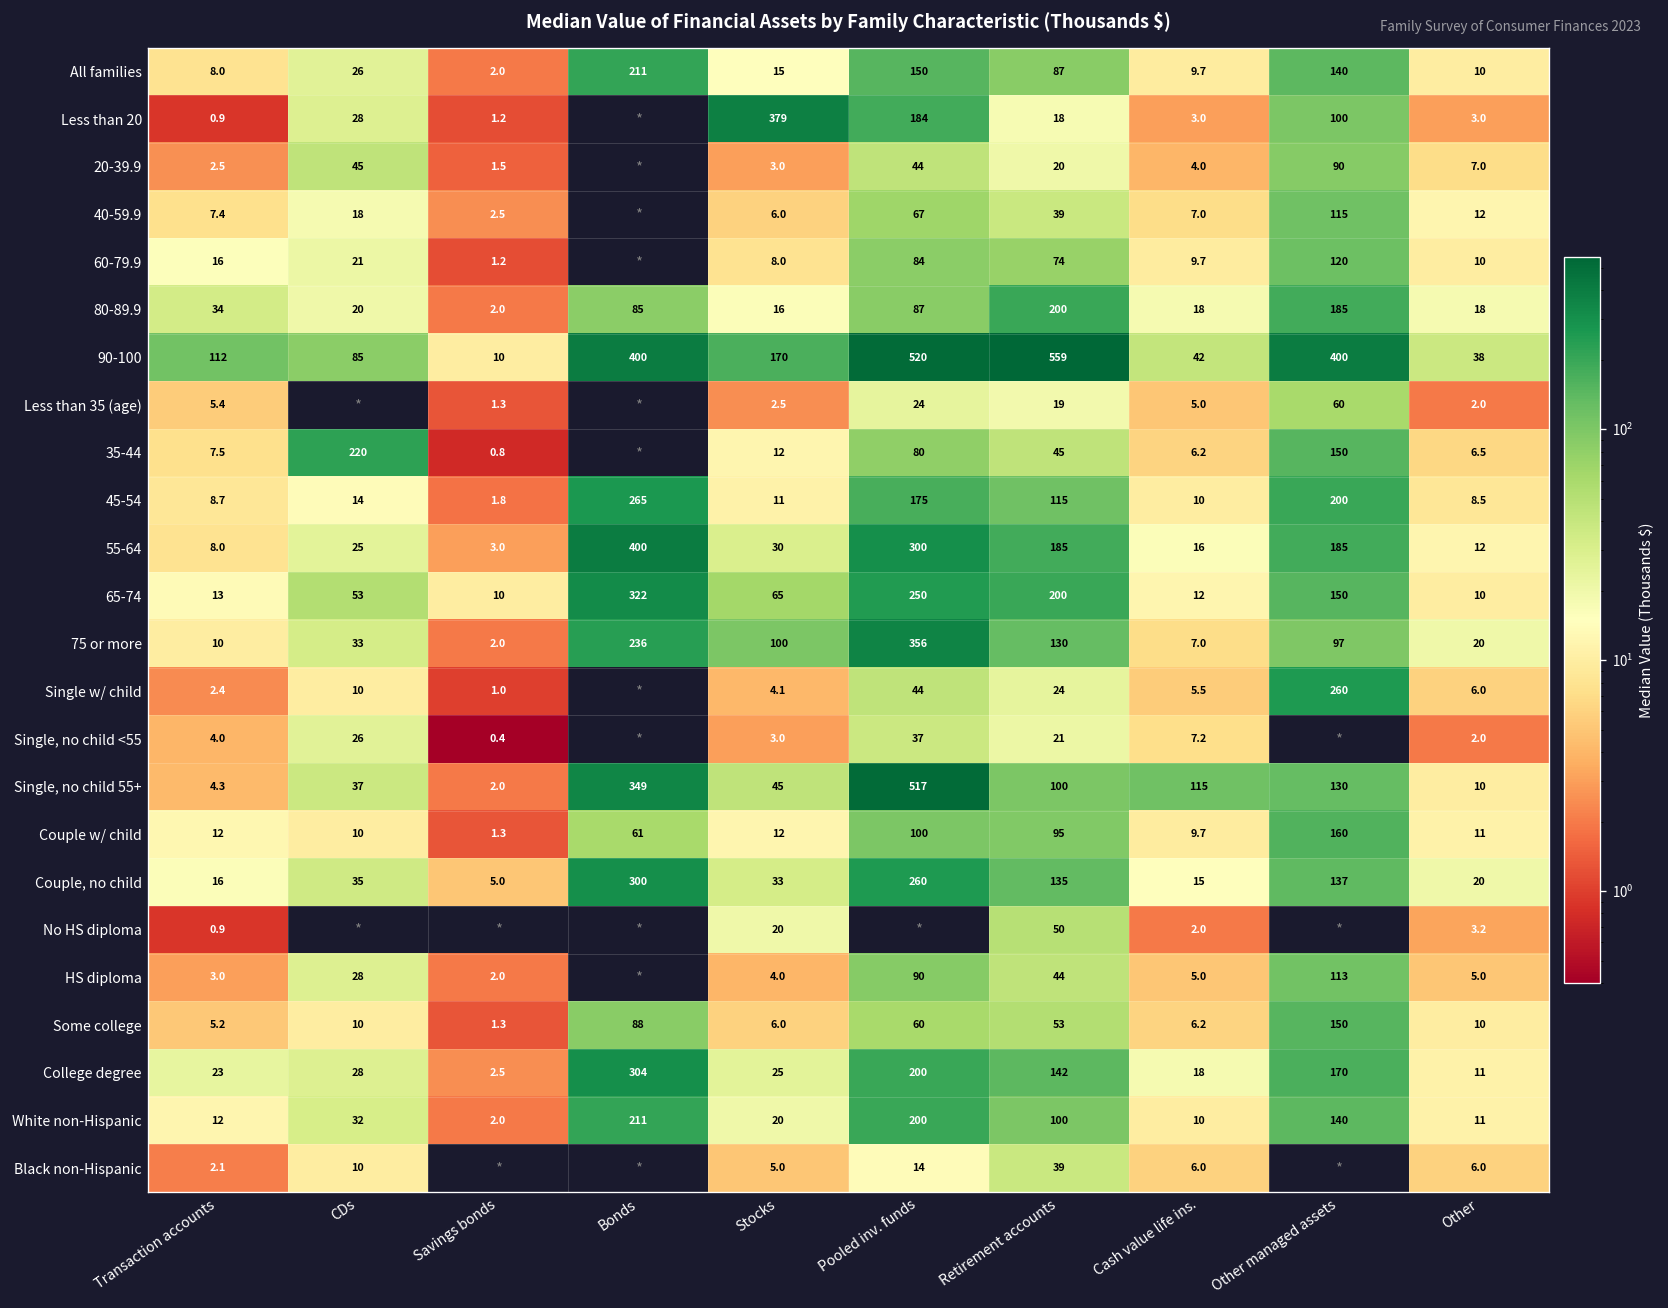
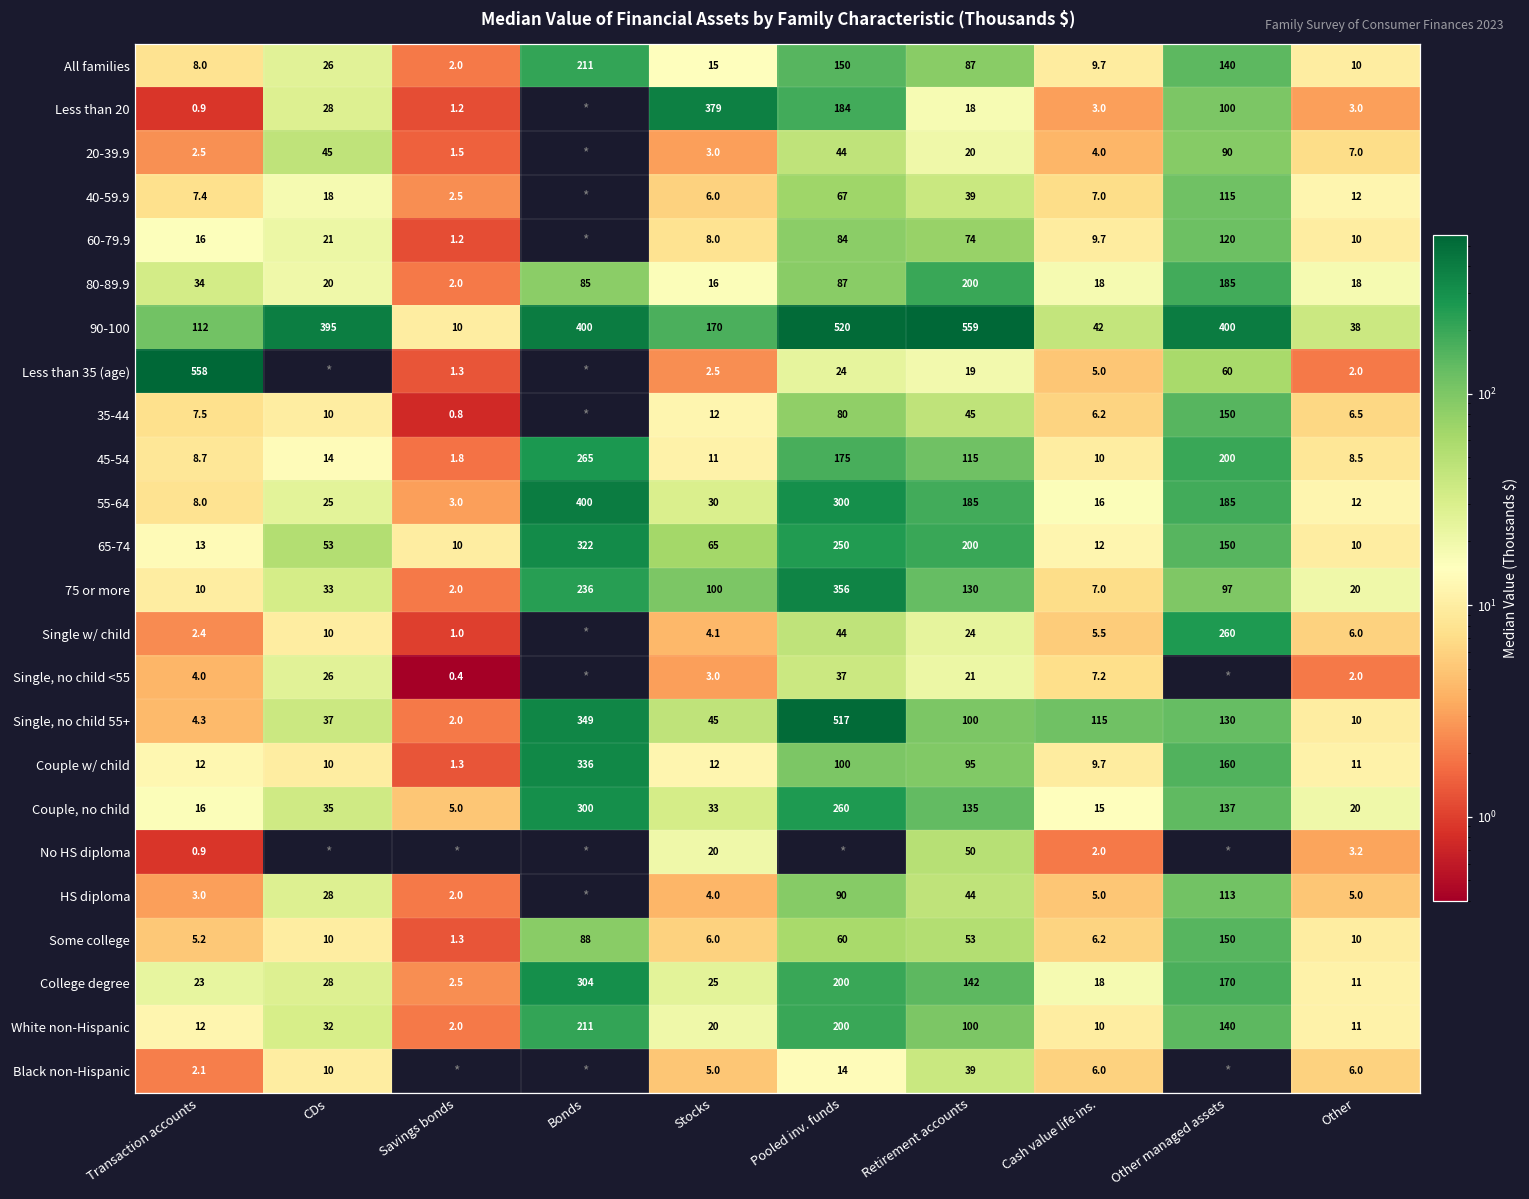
90-100, CDs: 85 -> 395
Less than 35 (age), Transaction accounts: 5.4 -> 558
35-44, CDs: 220 -> 10
Couple w/ child, Bonds: 61 -> 336
